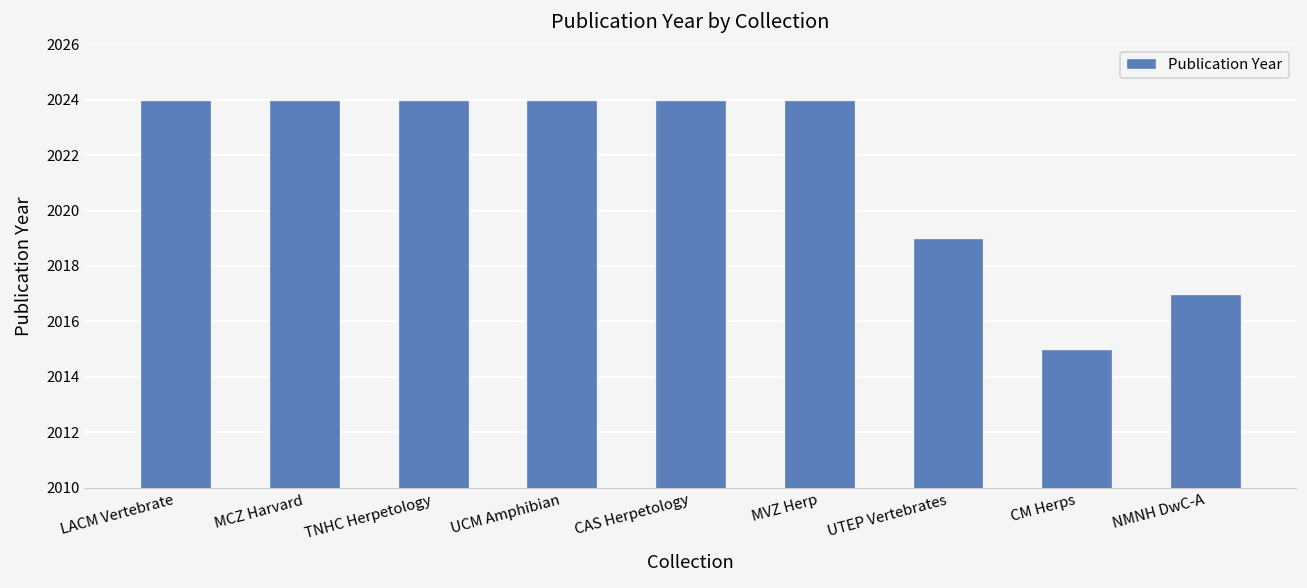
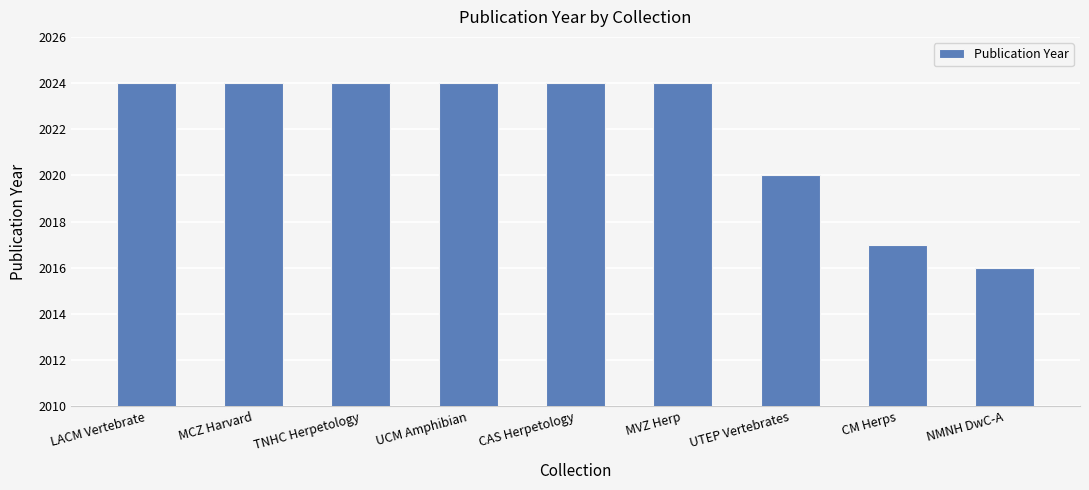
UTEP Vertebrates: 2019 -> 2020
CM Herps: 2015 -> 2017
NMNH DwC-A: 2017 -> 2016
